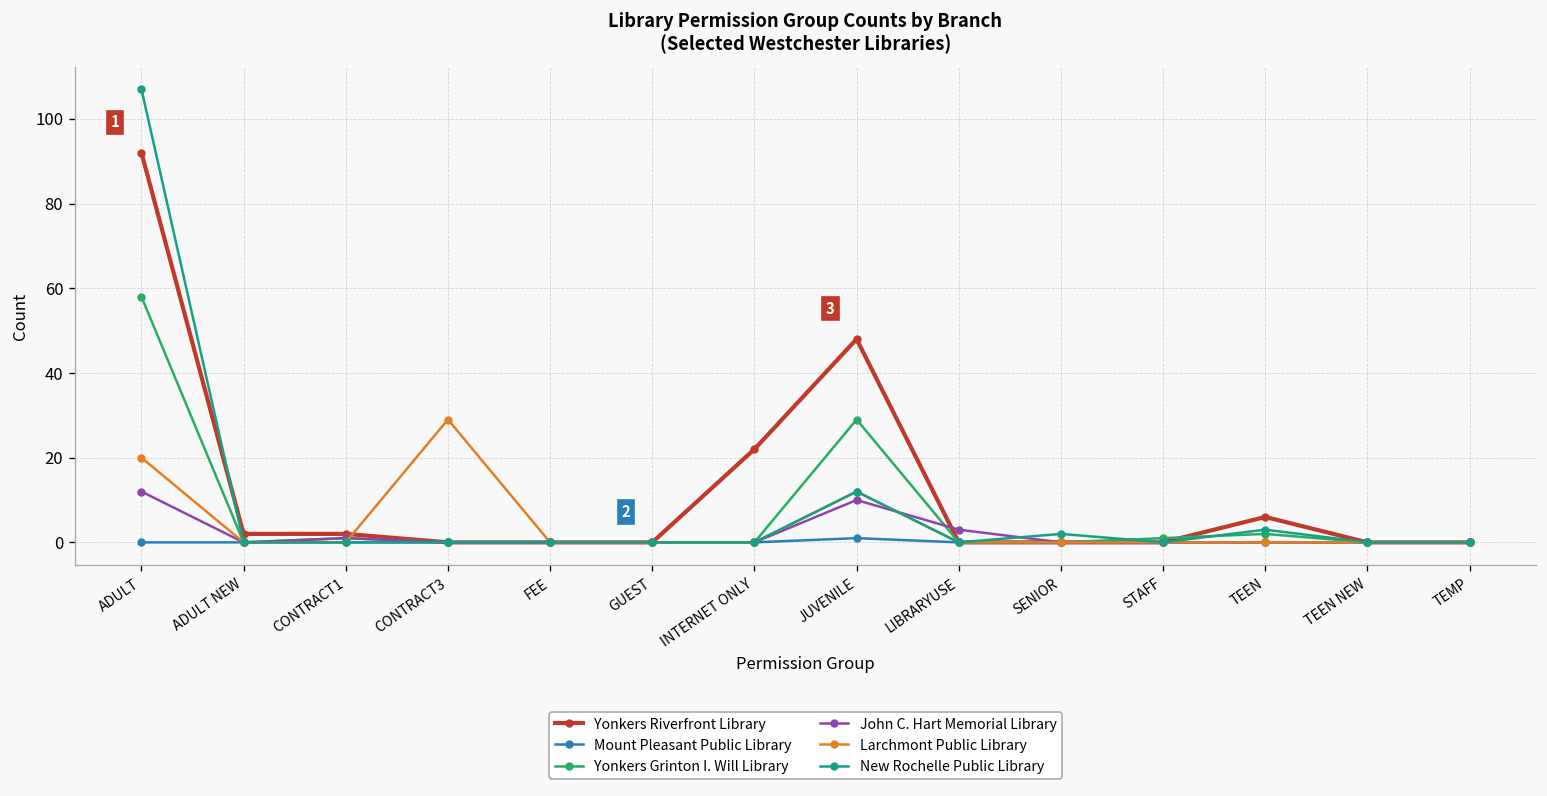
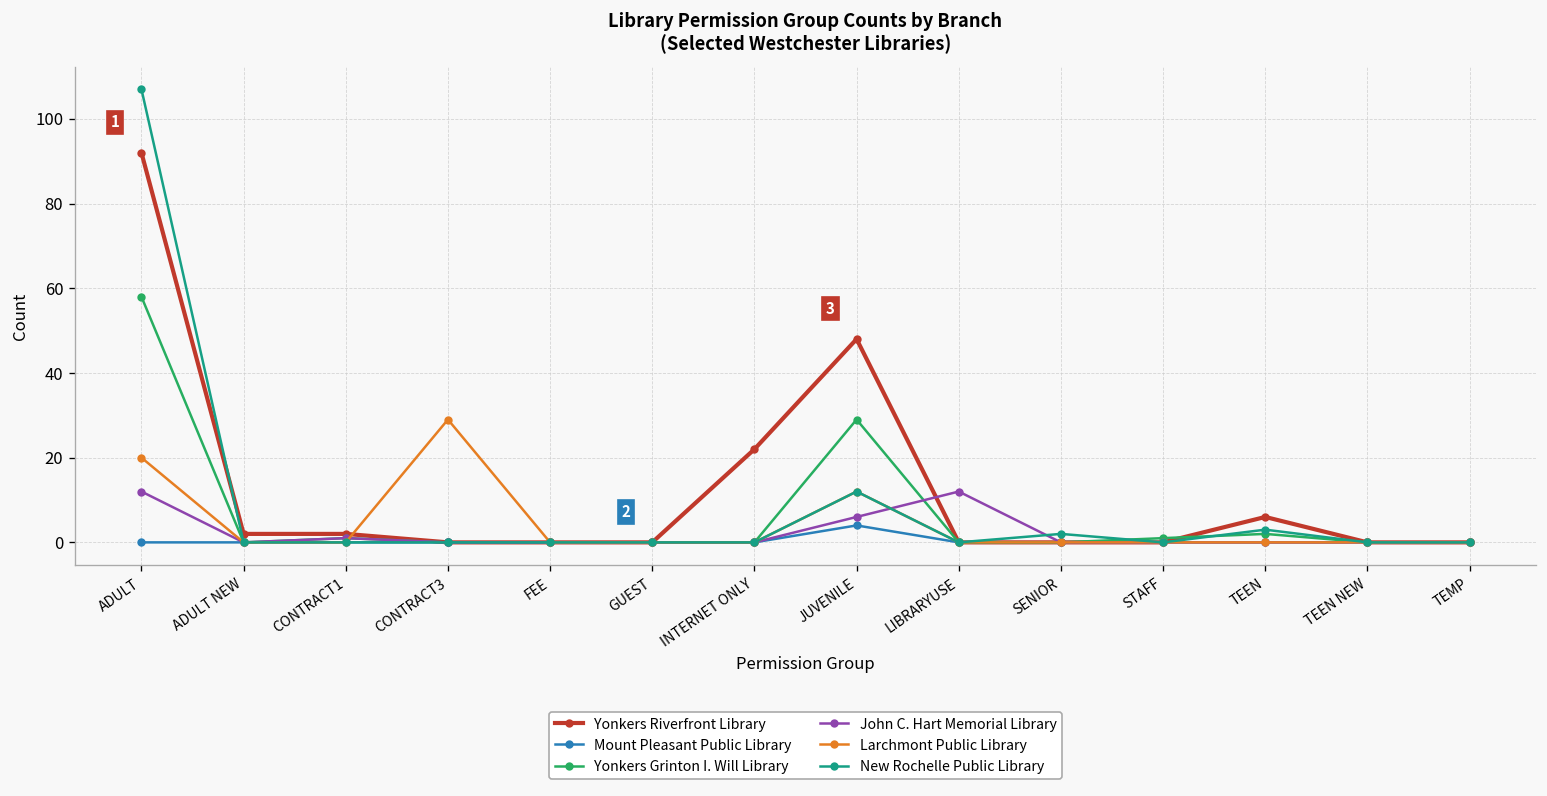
Mount Pleasant Public Library, JUVENILE: 1 -> 4
John C. Hart Memorial Library, JUVENILE: 10 -> 6
John C. Hart Memorial Library, LIBRARYUSE: 3 -> 12
